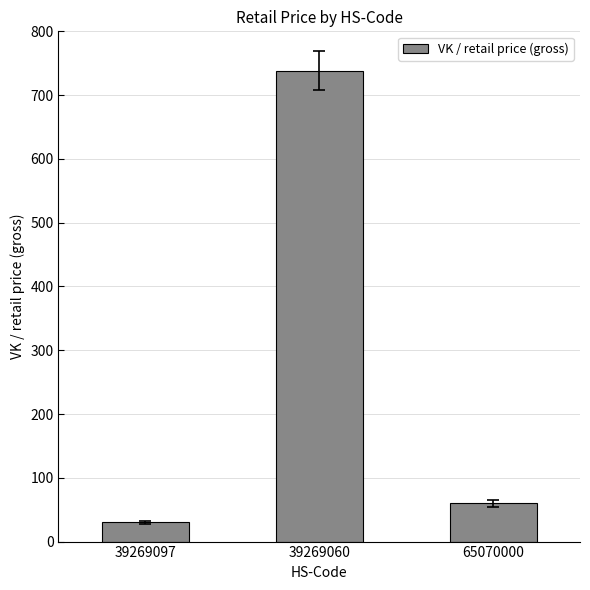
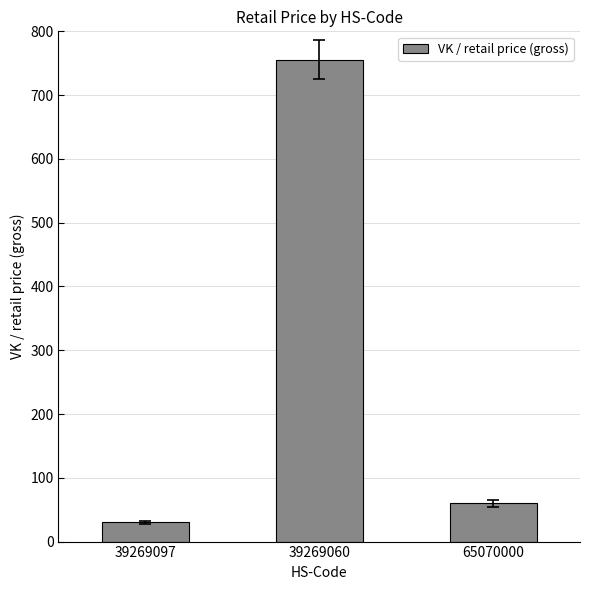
VK / retail price (gross), 39269060: 740 -> 760
